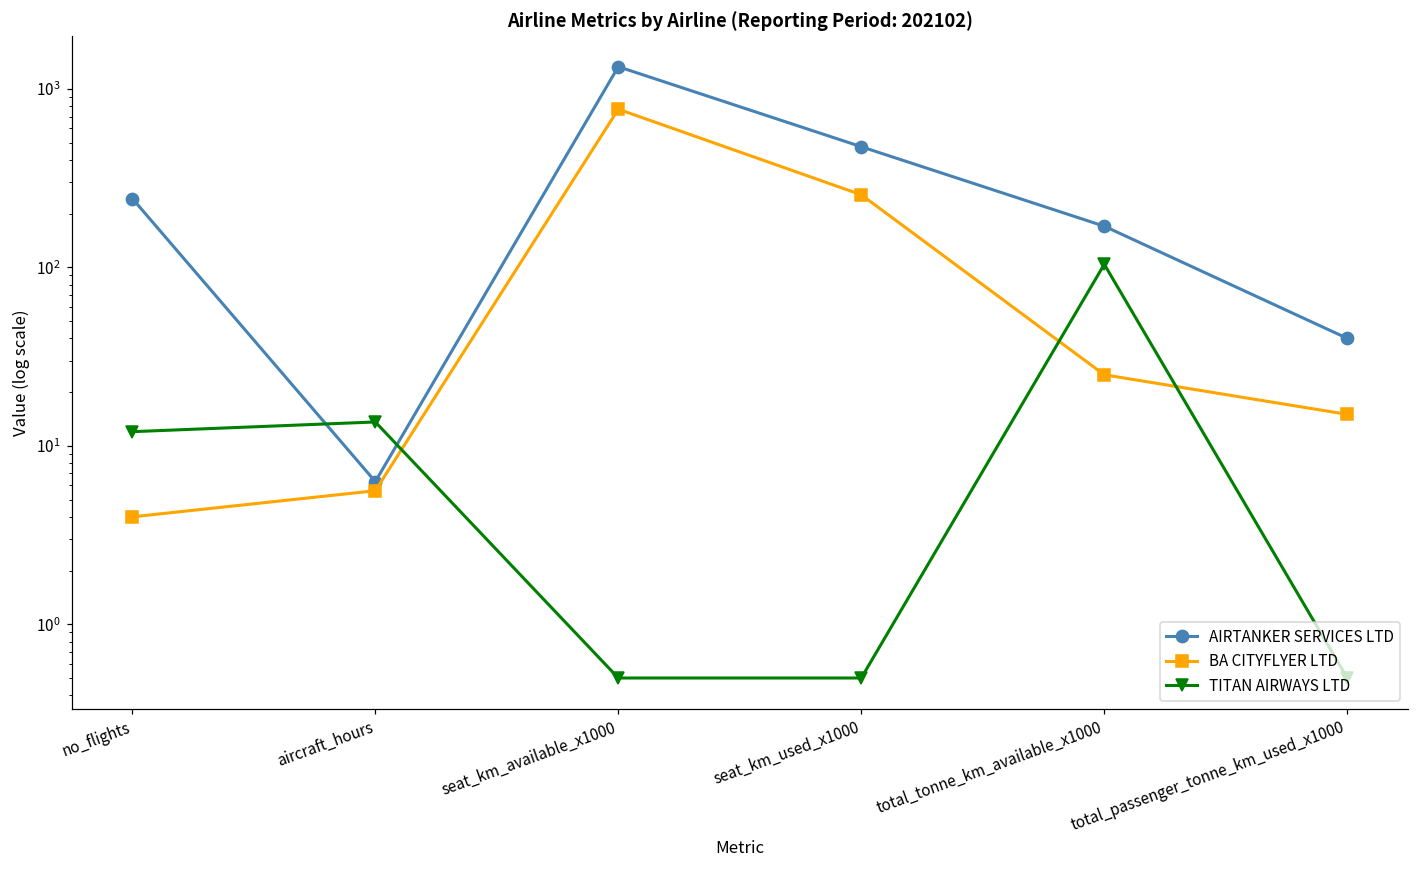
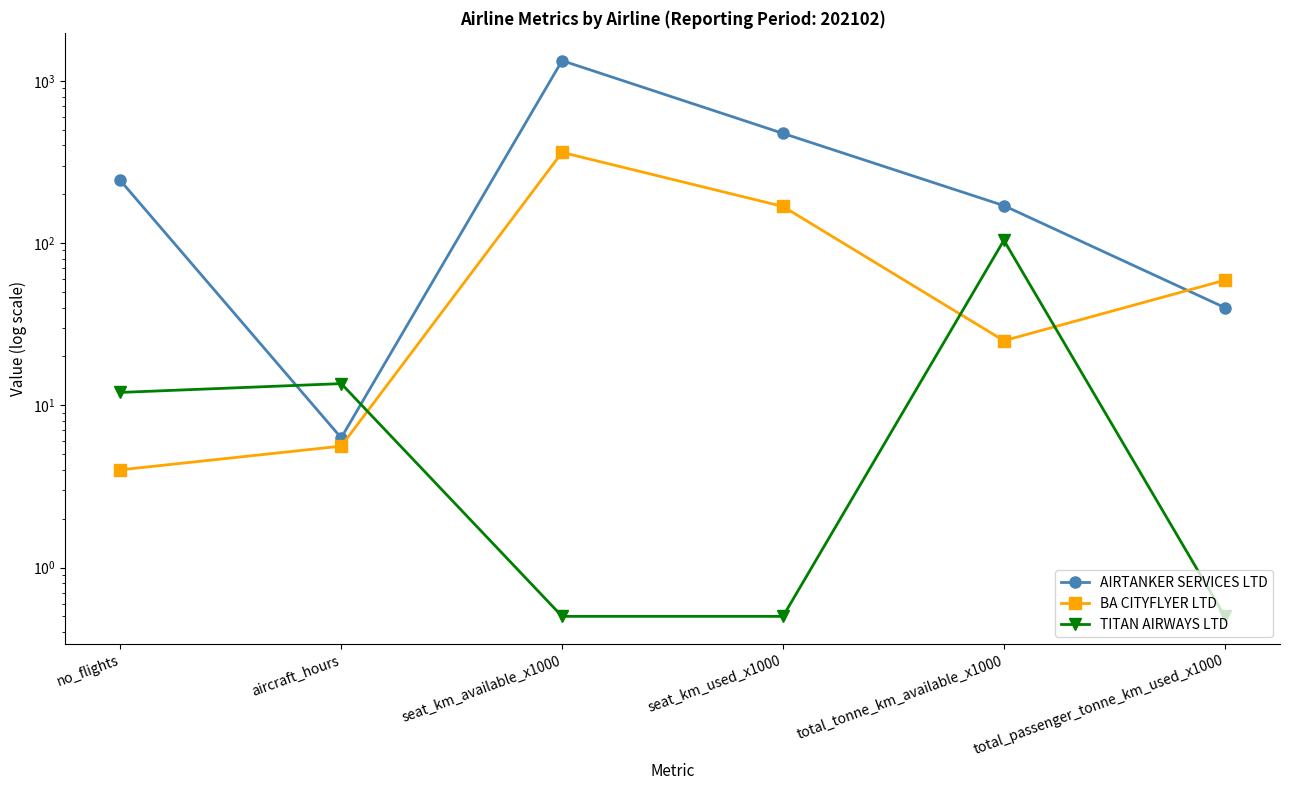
BA CITYFLYER LTD, seat_km_available_x1000: 800 -> 360
BA CITYFLYER LTD, seat_km_used_x1000: 260 -> 170
BA CITYFLYER LTD, total_passenger_tonne_km_used_x1000: 15 -> 59
